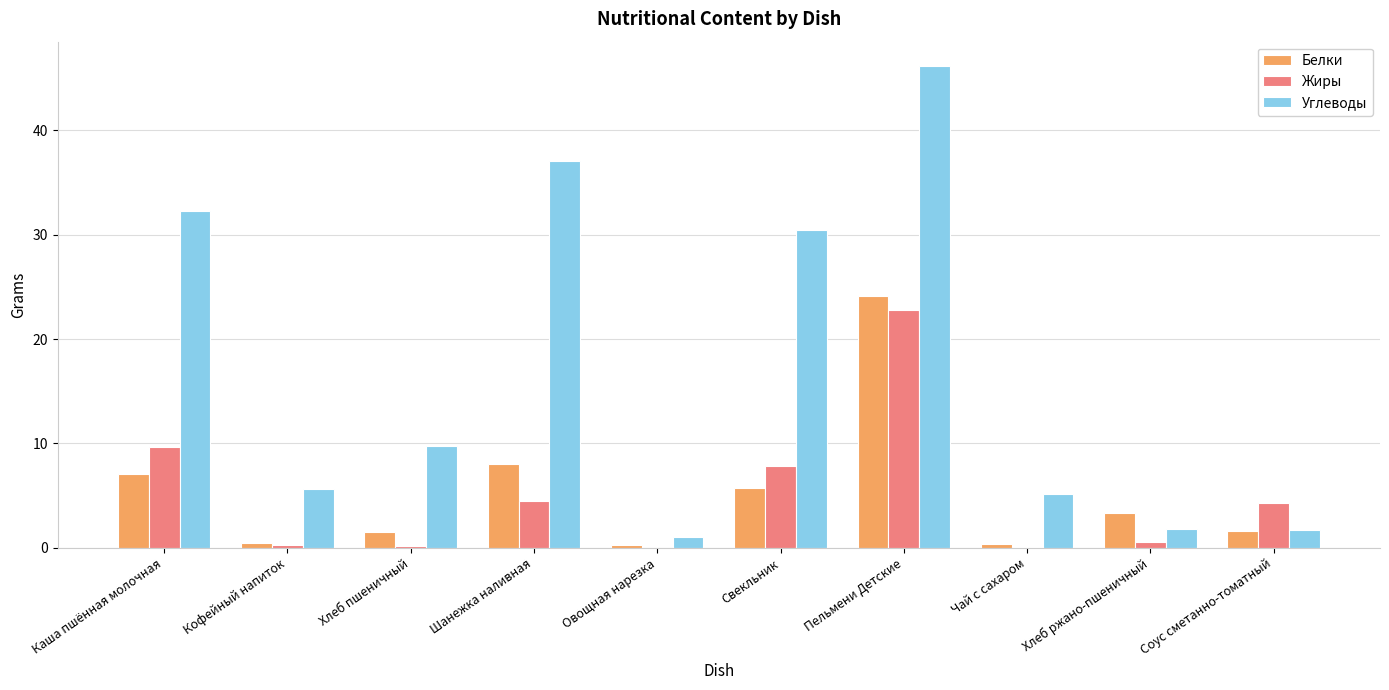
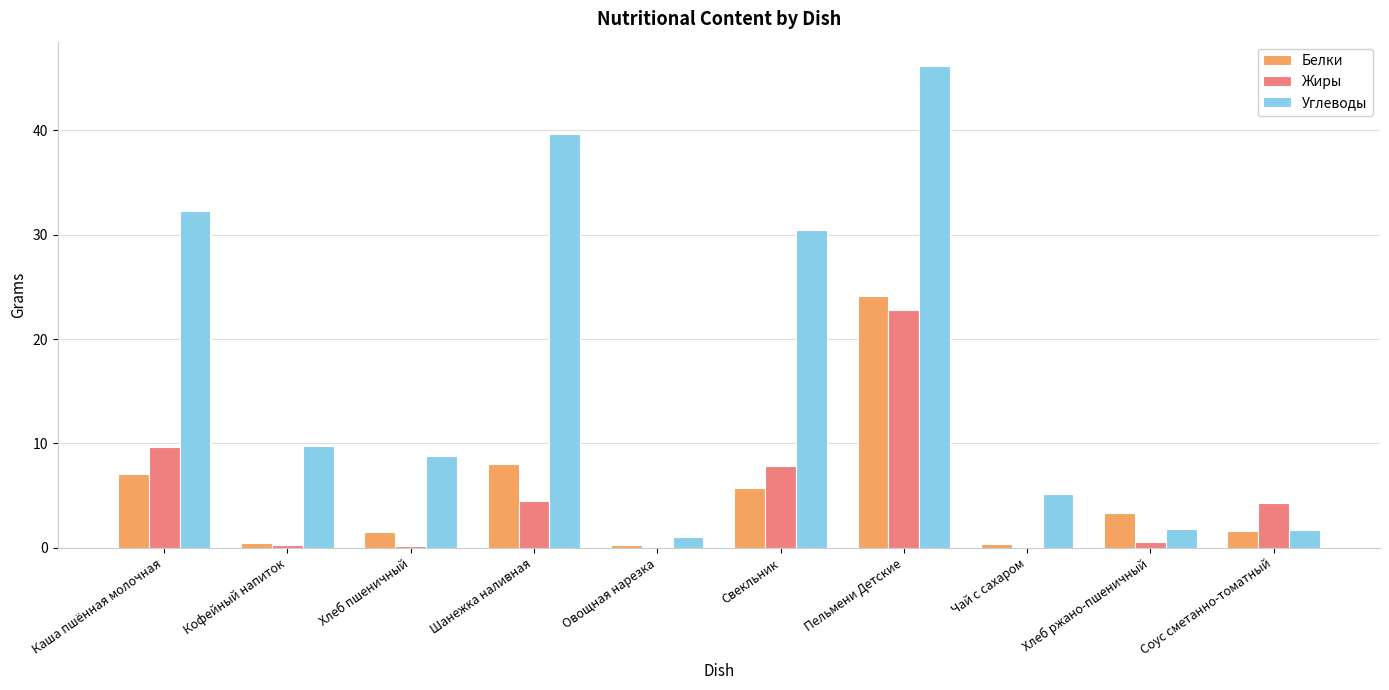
Углеводы, Кофейный напиток: 5.6 -> 9.8
Углеводы, Хлеб пшеничный: 9.8 -> 8.8
Углеводы, Шанежка наливная: 37.1 -> 39.7
